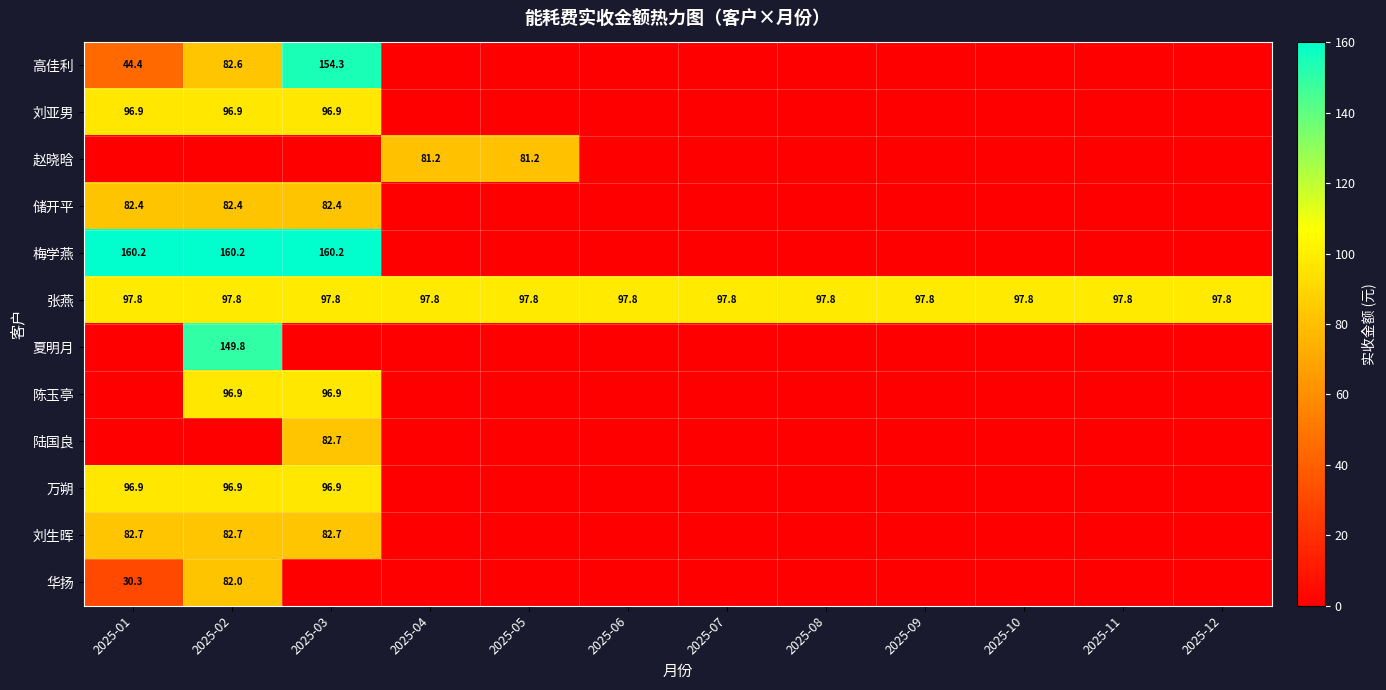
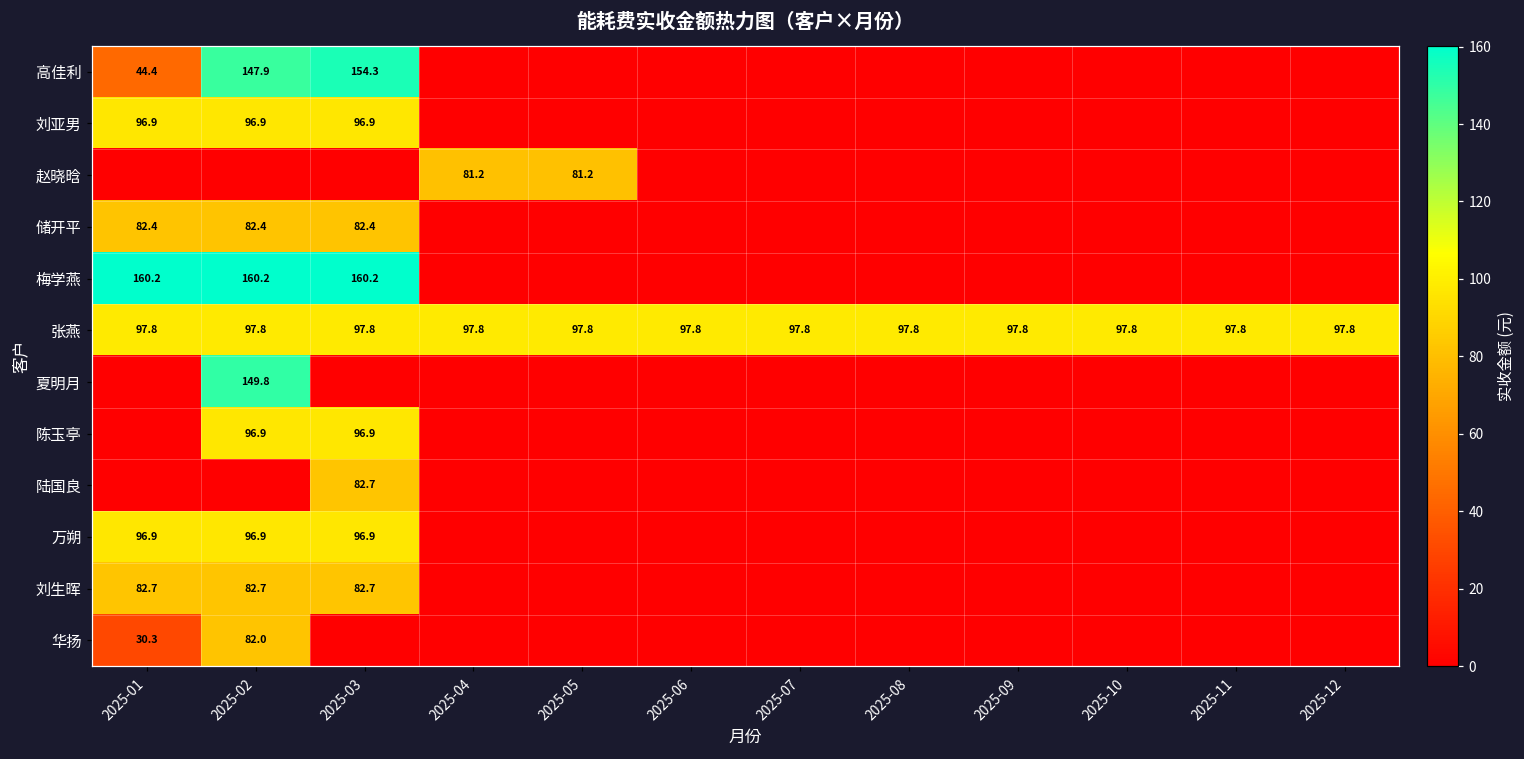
高佳利, 2025-02: 82.6 -> 147.9
